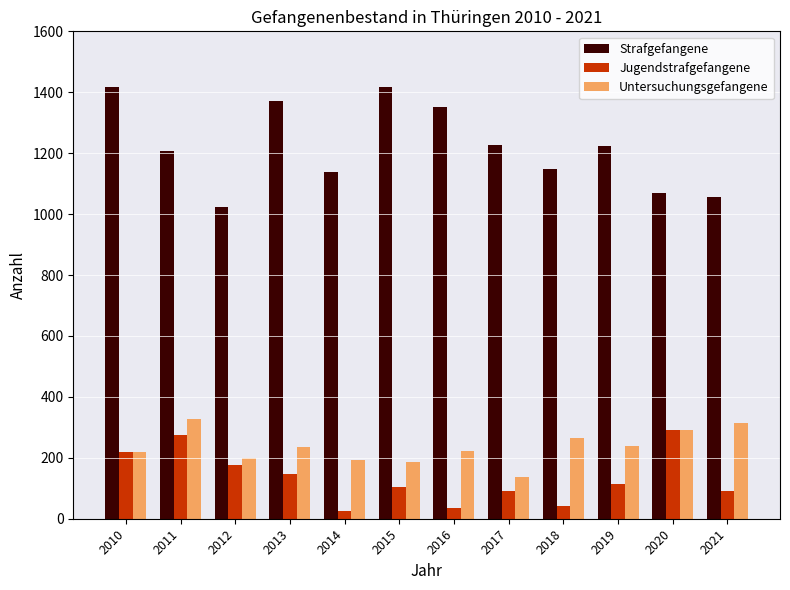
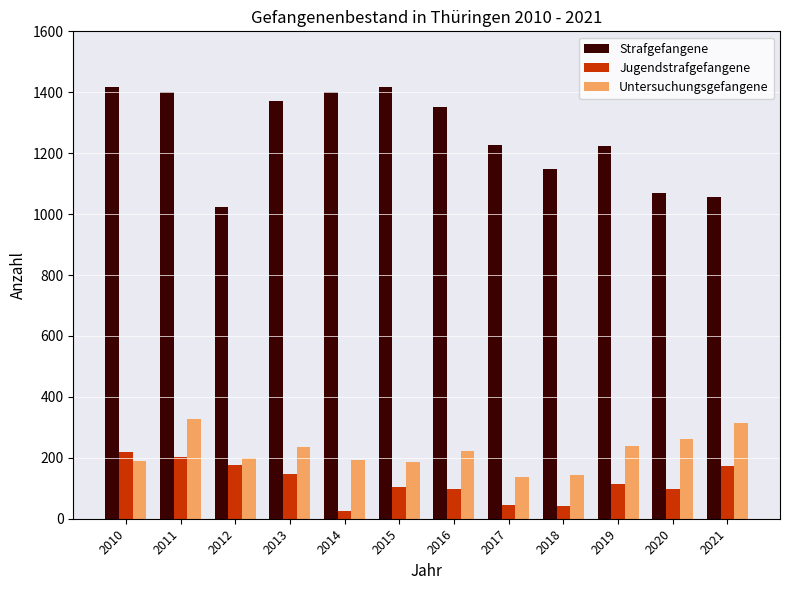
Untersuchungsgefangene, 2010: 220 -> 190
Strafgefangene, 2011: 1210 -> 1400
Jugendstrafgefangene, 2011: 280 -> 200
Strafgefangene, 2014: 1140 -> 1400
Jugendstrafgefangene, 2016: 30 -> 100
Jugendstrafgefangene, 2017: 90 -> 40
Untersuchungsgefangene, 2018: 270 -> 140
Jugendstrafgefangene, 2020: 290 -> 100
Untersuchungsgefangene, 2020: 290 -> 260
Jugendstrafgefangene, 2021: 90 -> 170
